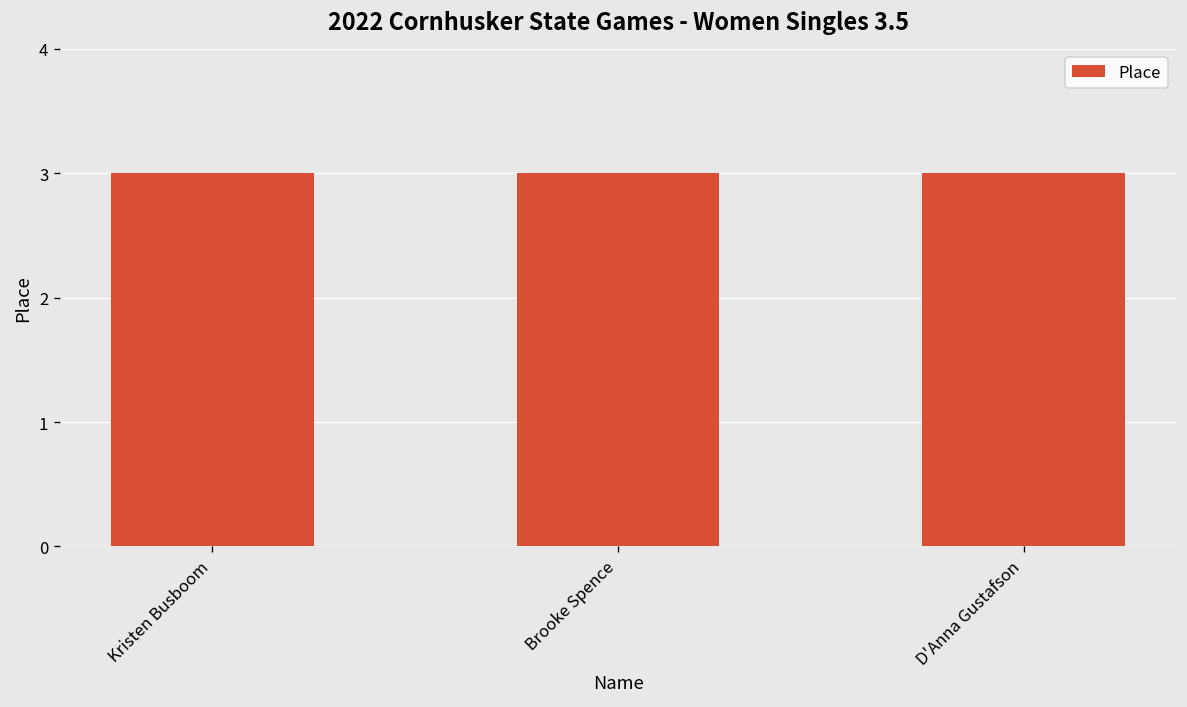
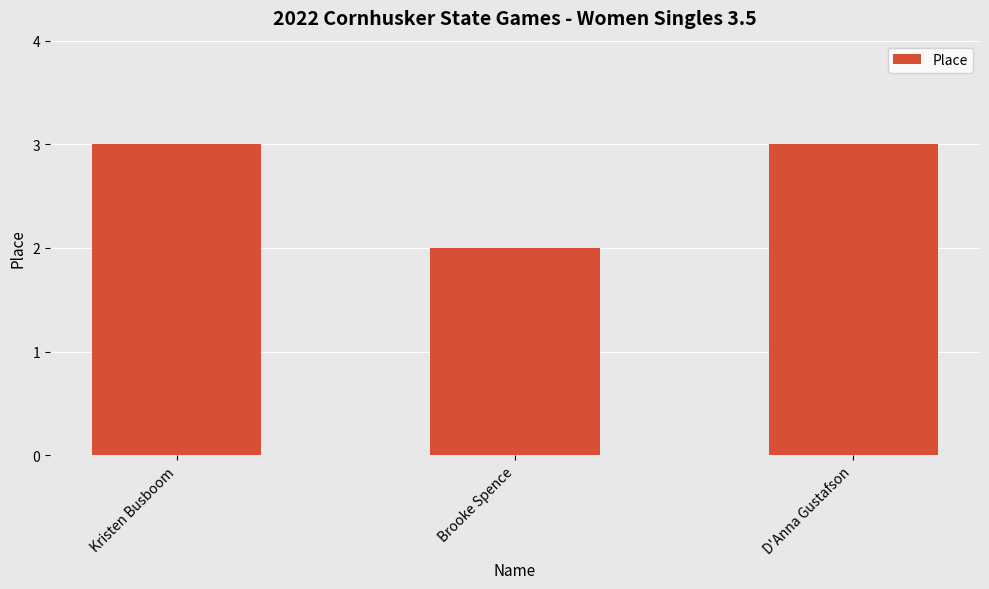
Brooke Spence: 3 -> 2
